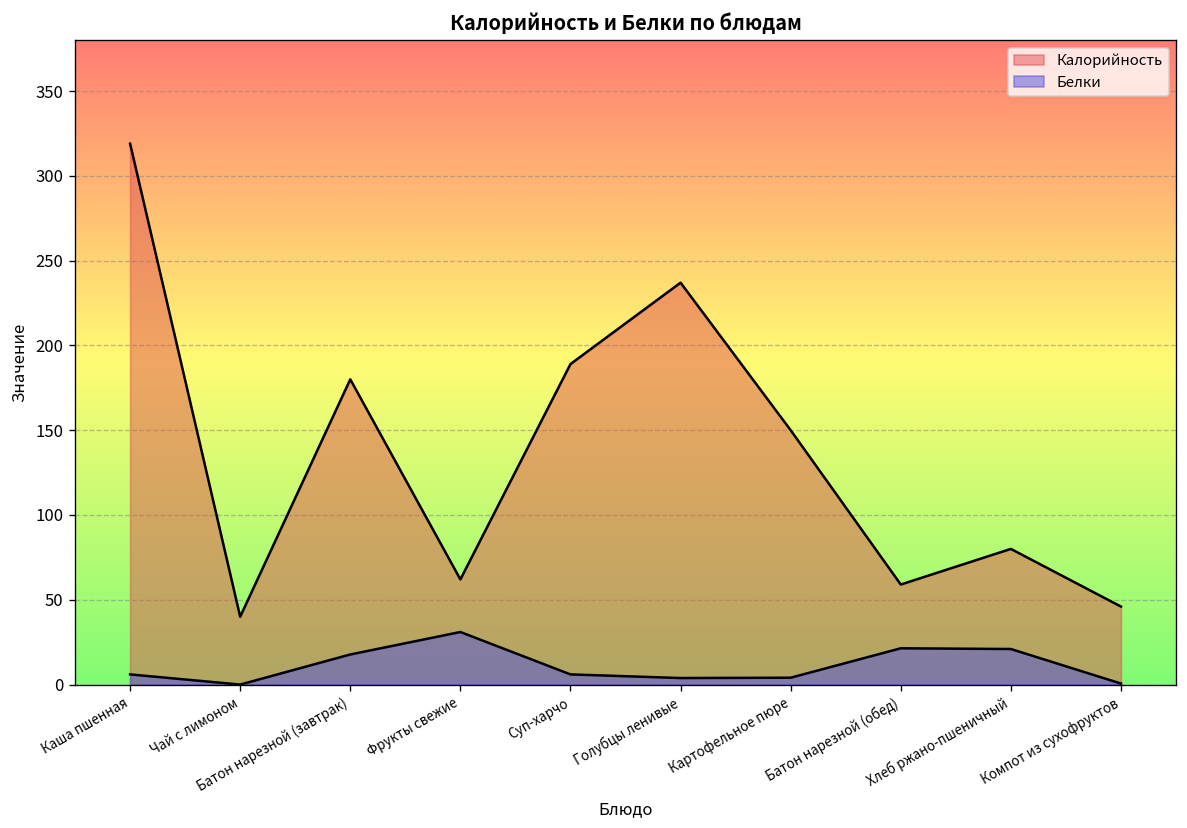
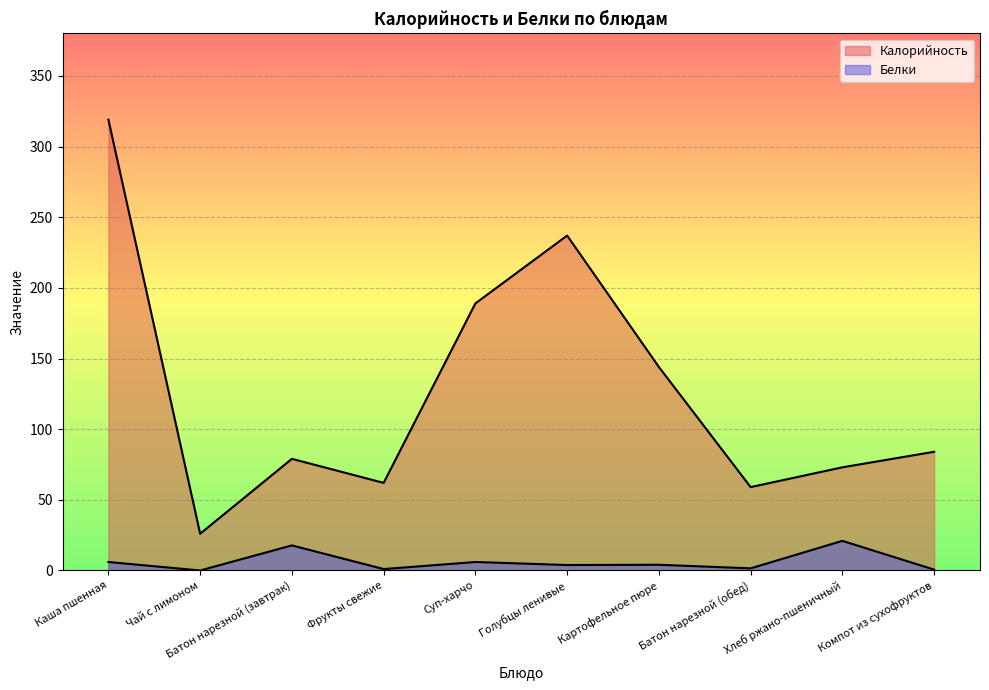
Калорийность, Чай с лимоном: 40 -> 26
Калорийность, Батон нарезной (завтрак): 180 -> 79
Белки, Фрукты свежие: 31 -> 1
Калорийность, Картофельное пюре: 150 -> 144
Белки, Батон нарезной (обед): 21 -> 2
Калорийность, Хлеб ржано-пшеничный: 80 -> 73
Калорийность, Компот из сухофруктов: 46 -> 84
